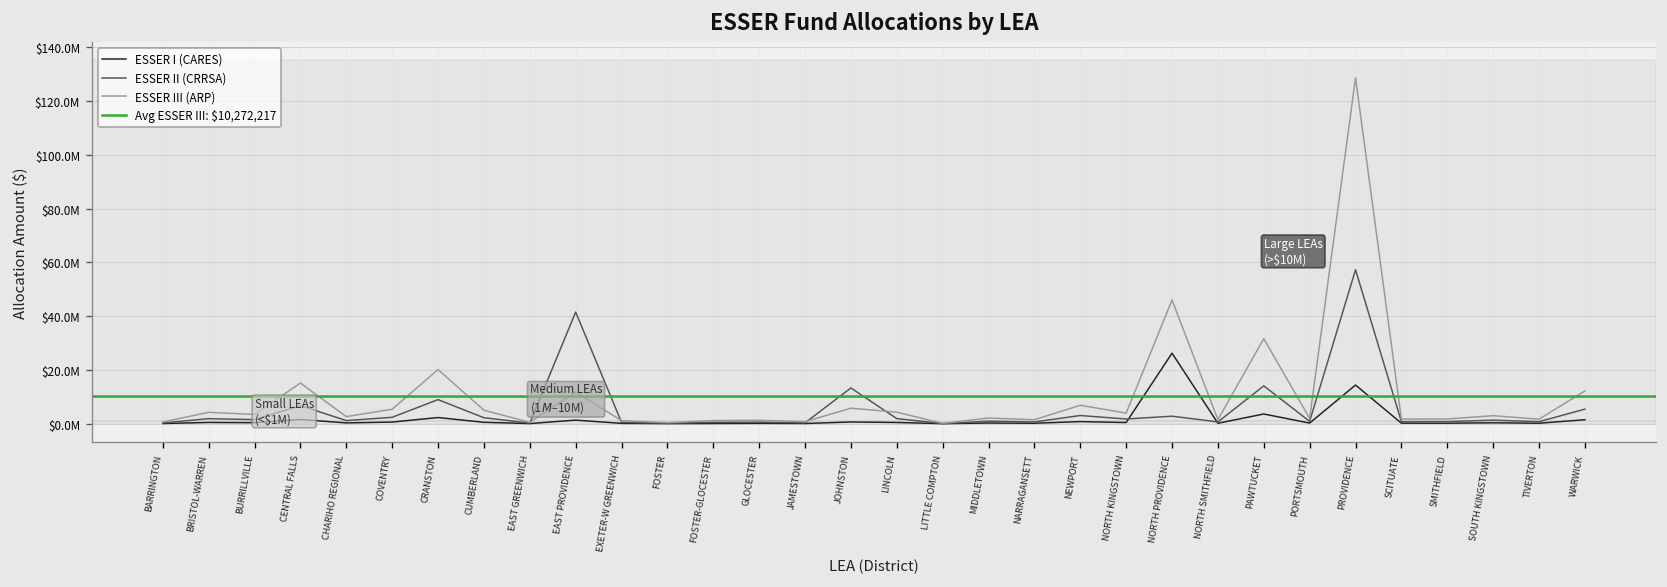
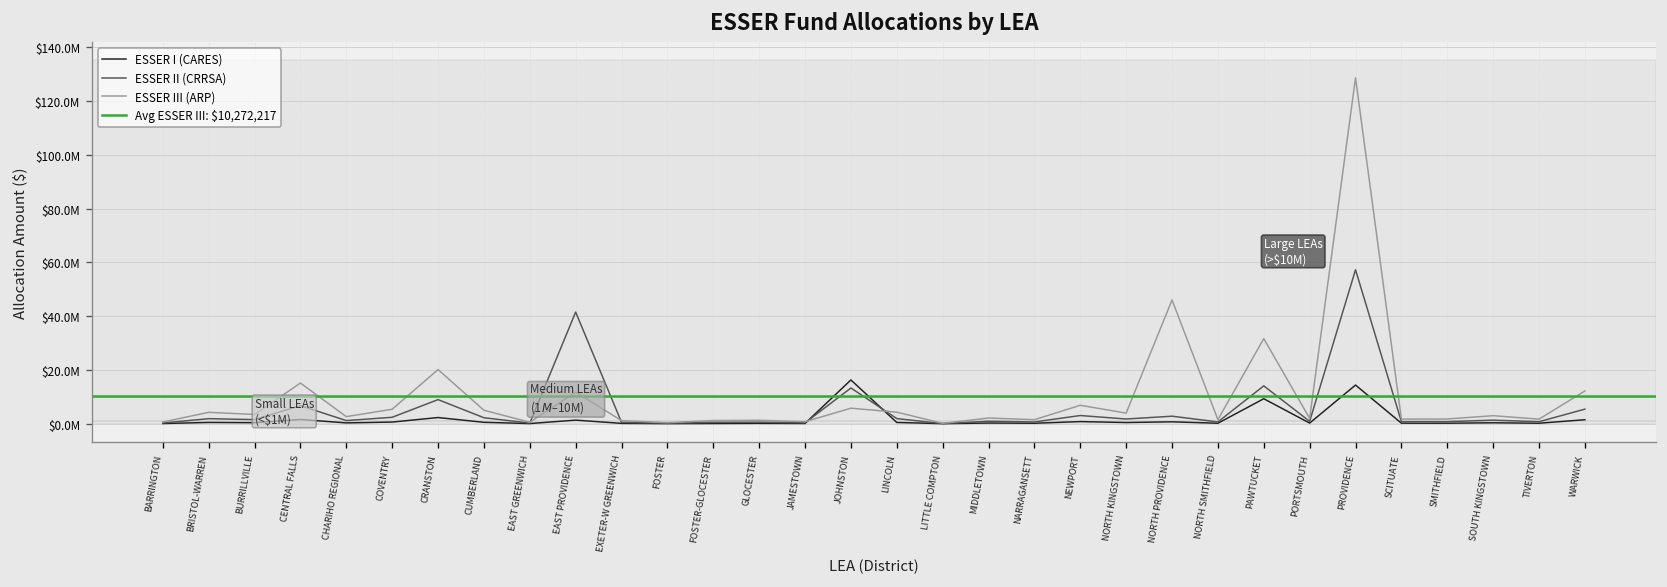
ESSER I (CARES), JOHNSTON: $1000000 -> $16000000
ESSER I (CARES), NORTH PROVIDENCE: $26000000 -> $1000000
ESSER I (CARES), PAWTUCKET: $4000000 -> $9000000
